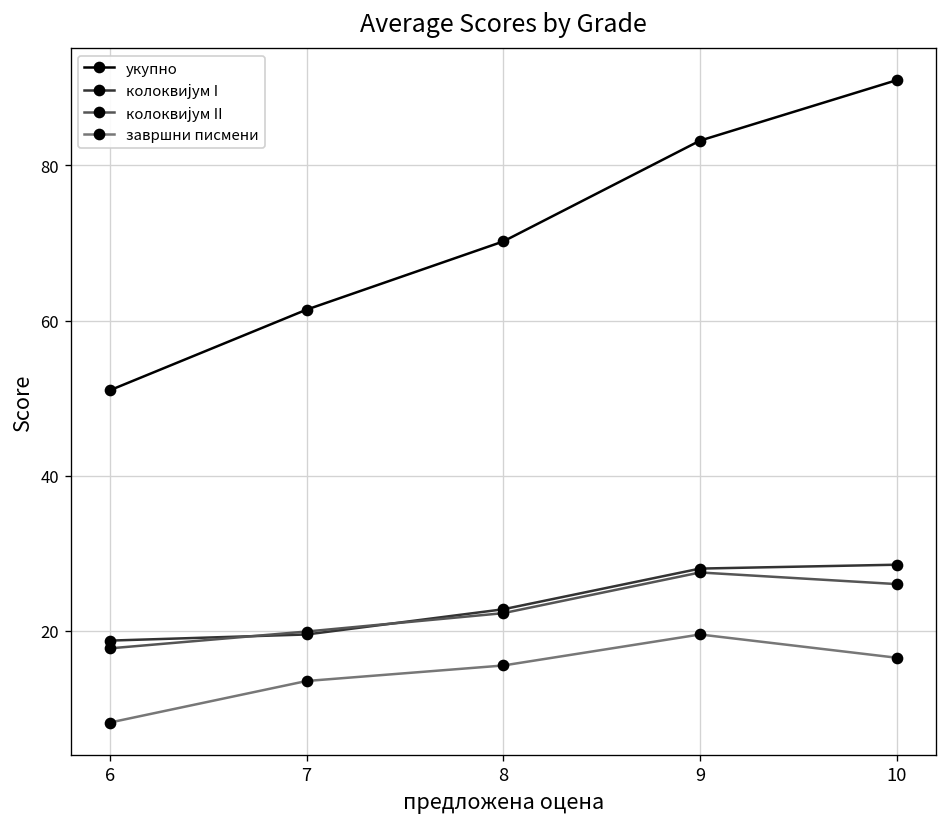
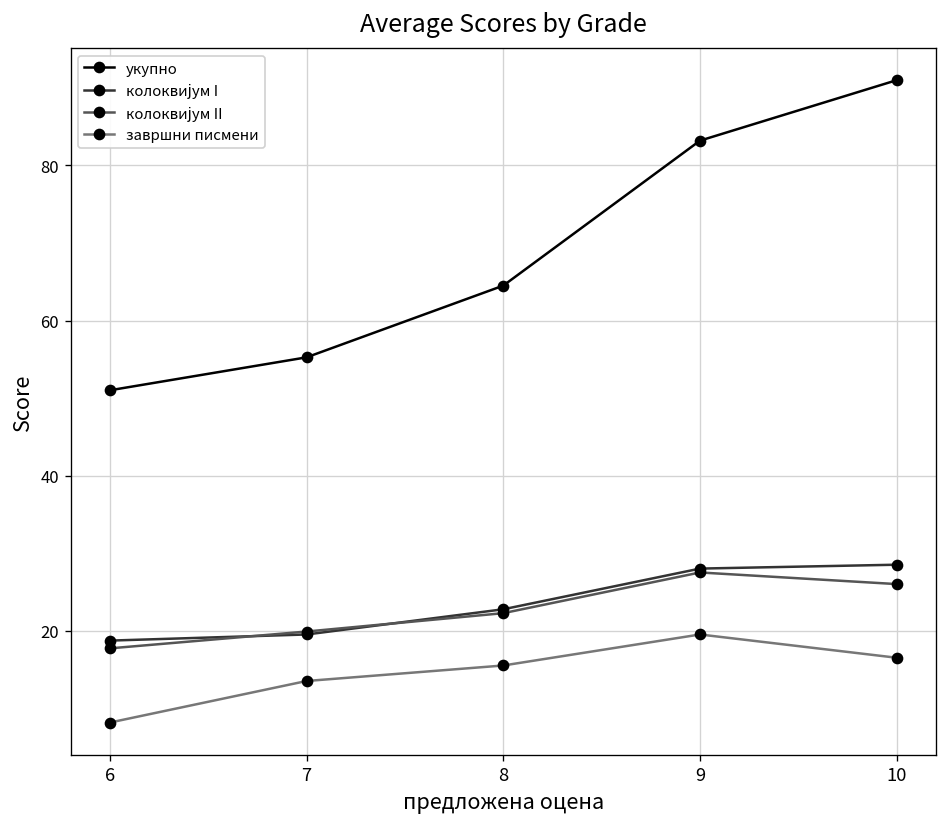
укупно, 7: 61 -> 55
укупно, 8: 70 -> 65
